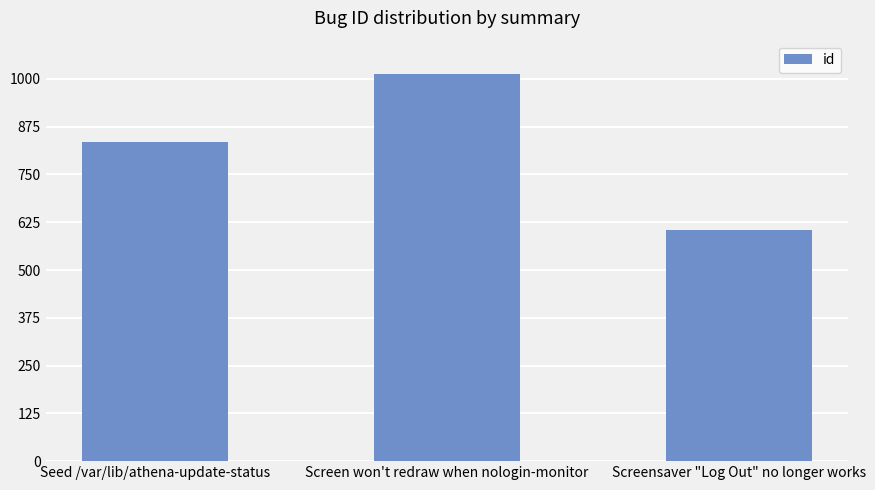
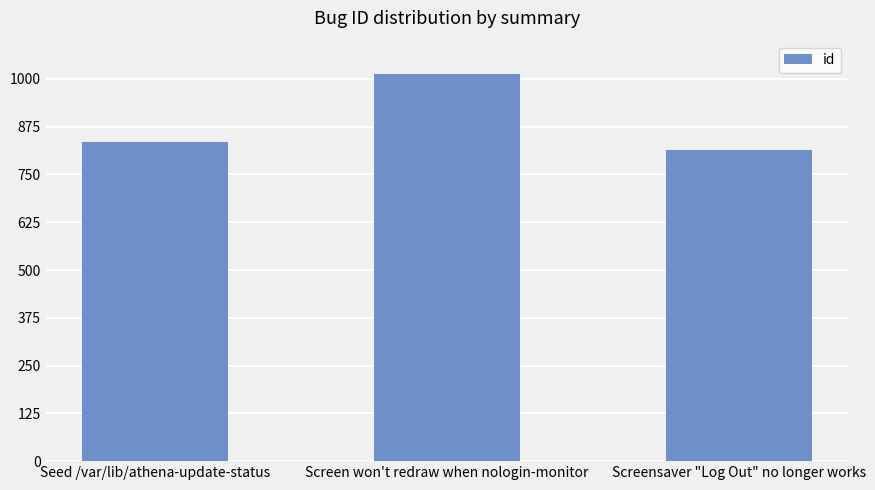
Screensaver "Log Out" no longer works: 600 -> 810
